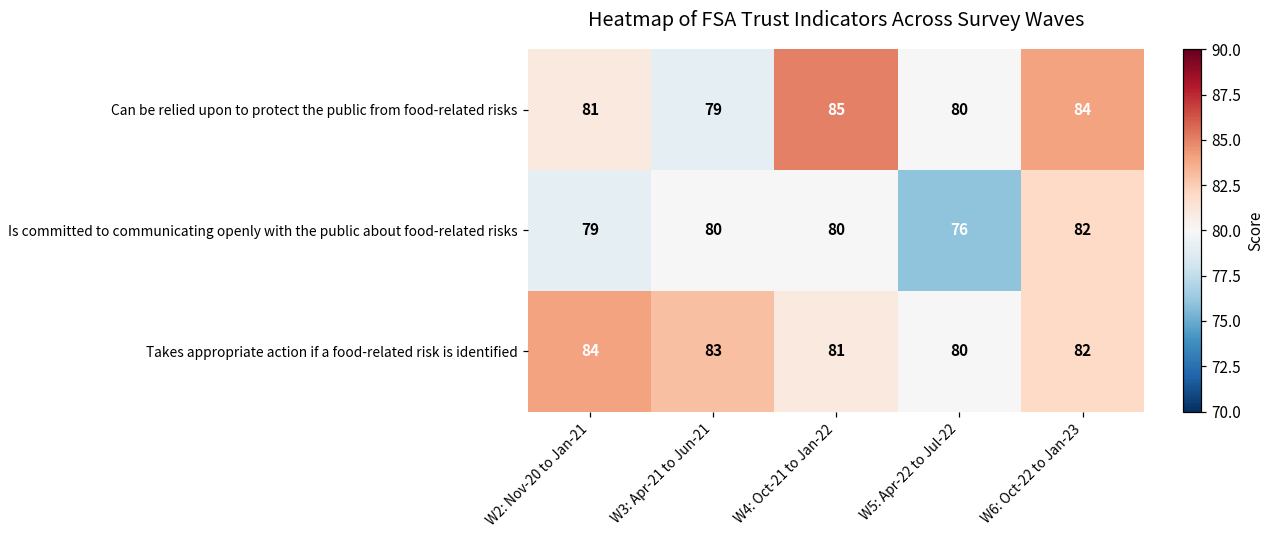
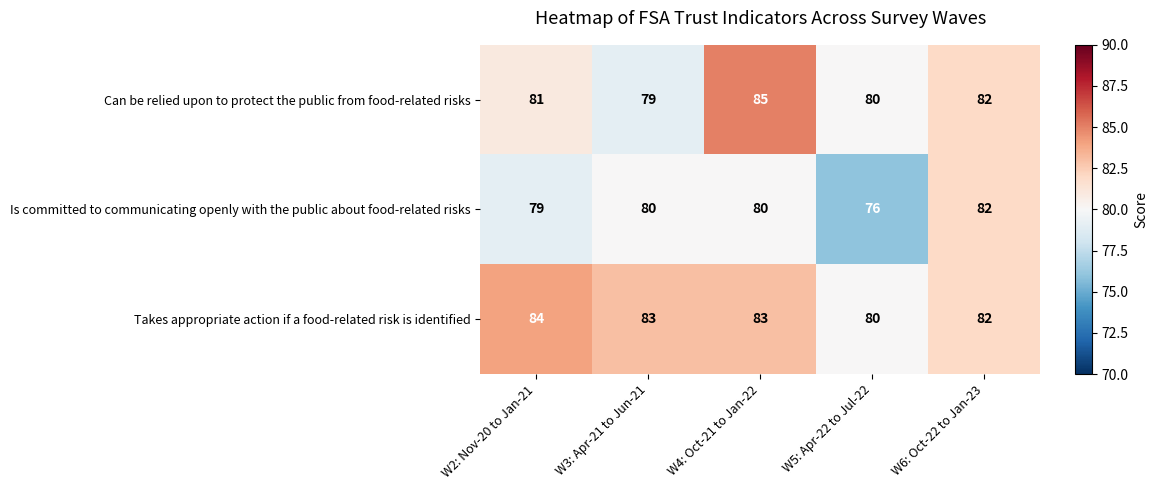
Can be relied upon to protect the public from food-related risks, W6: Oct-22 to Jan-23: 84 -> 82
Takes appropriate action if a food-related risk is identified, W4: Oct-21 to Jan-22: 81 -> 83
